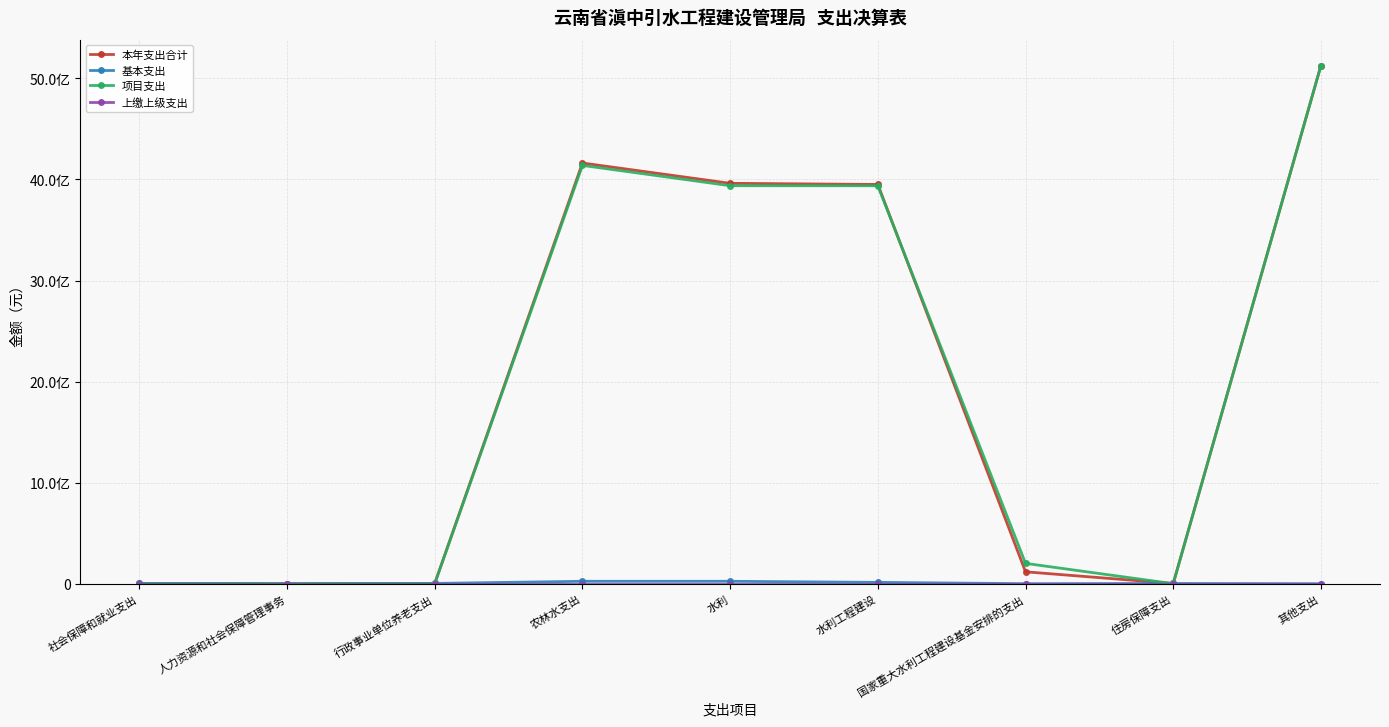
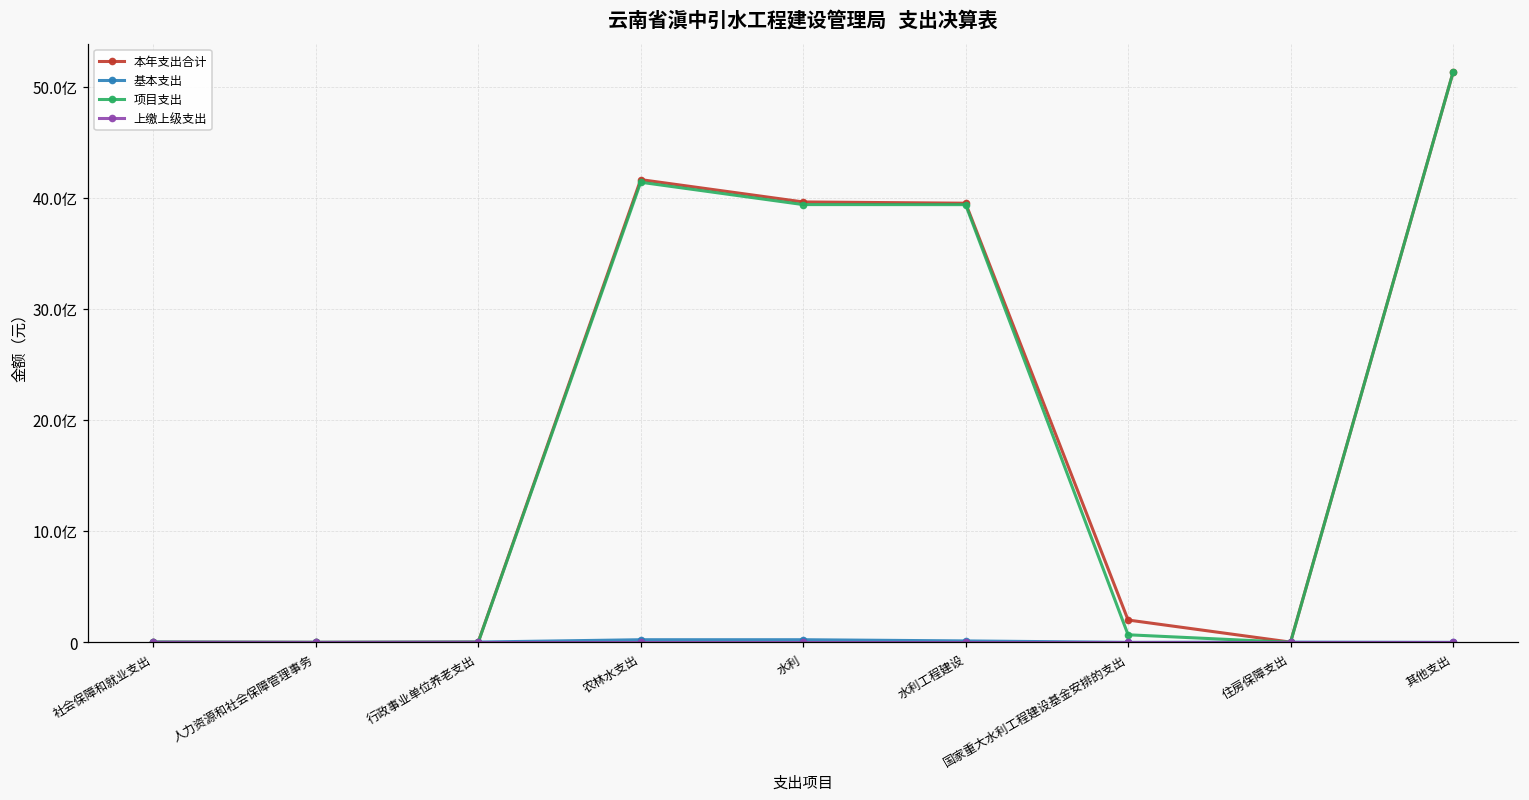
本年支出合计, 国家重大水利工程建设基金安排的支出: 1.2亿 -> 2.0亿
项目支出, 国家重大水利工程建设基金安排的支出: 2.0亿 -> 0.7亿
